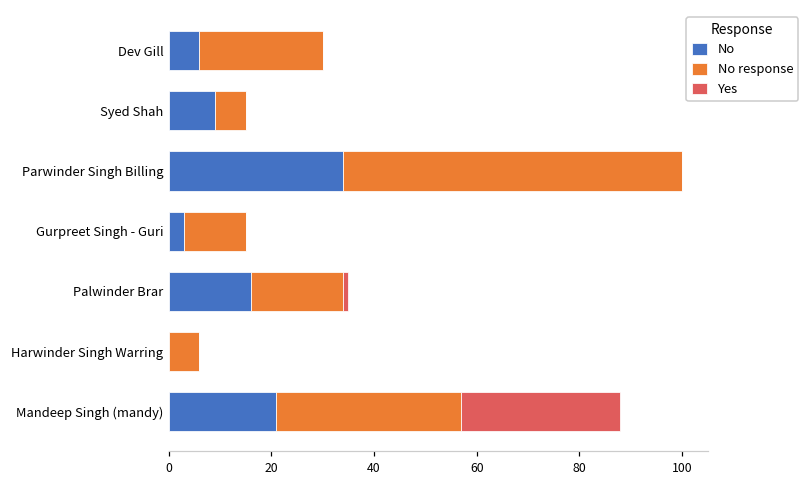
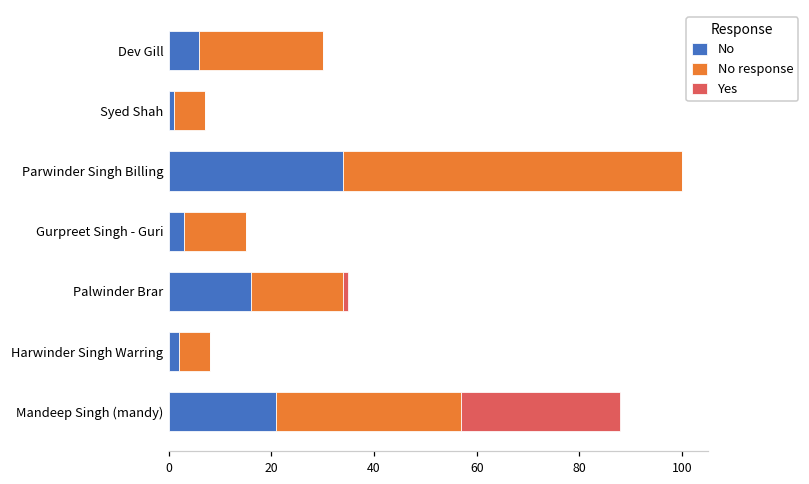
No, Syed Shah: 9 -> 1
No, Harwinder Singh Warring: 0 -> 2
